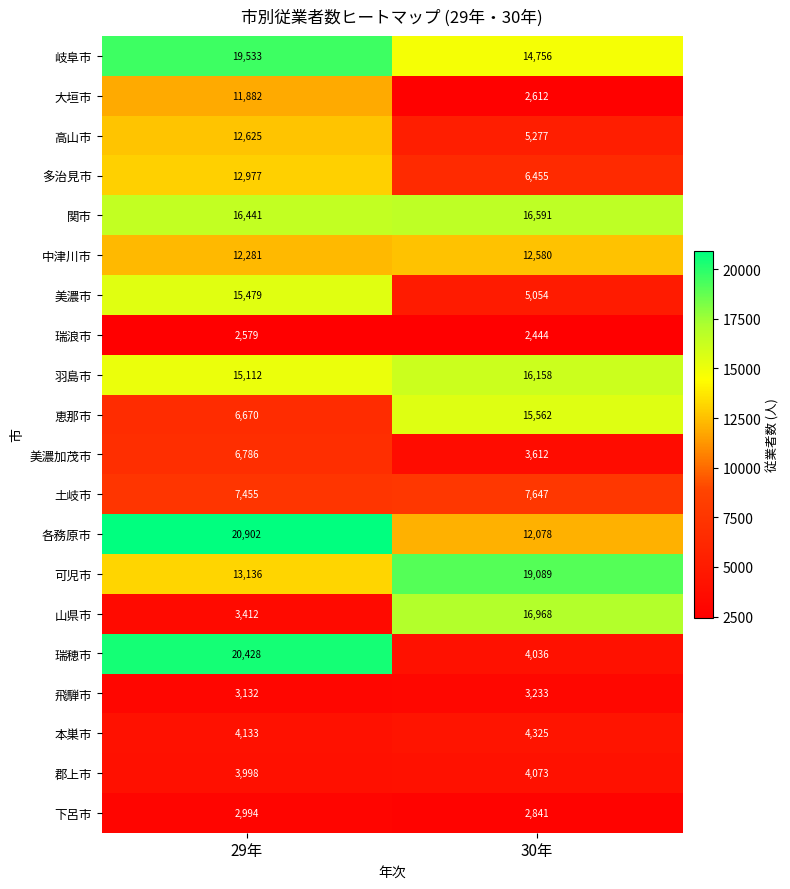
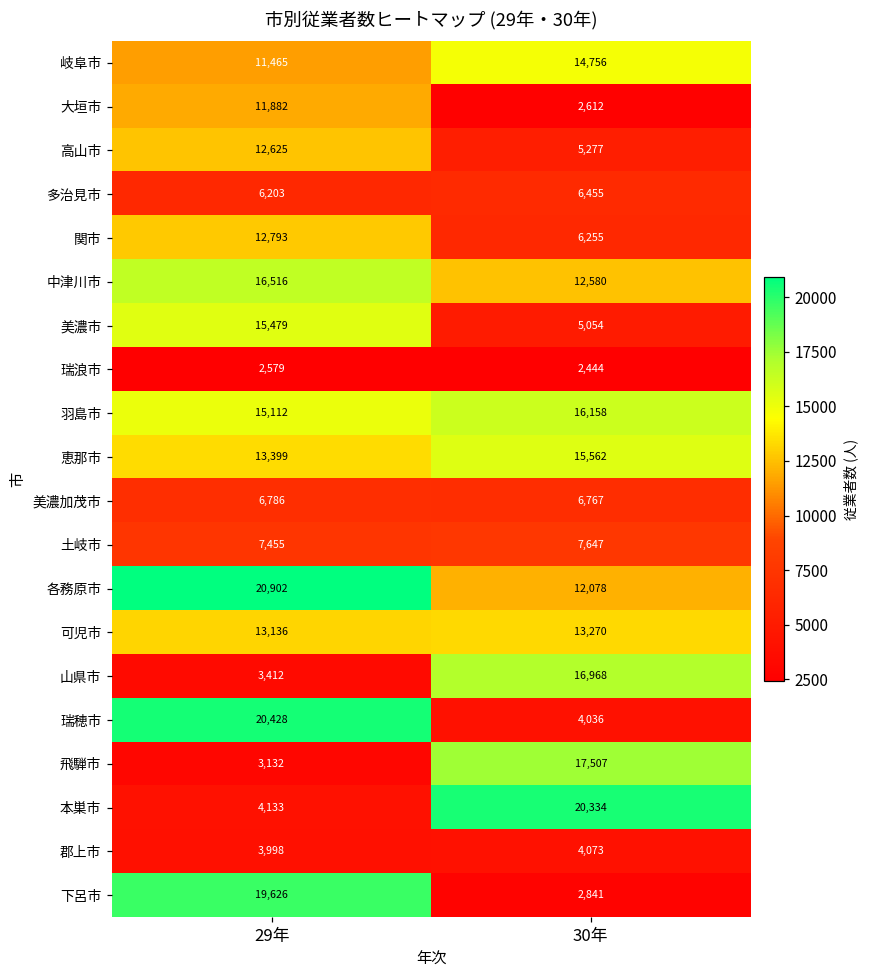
岐阜市, 29年: 19,533 -> 11,465
多治見市, 29年: 12,977 -> 6,203
関市, 29年: 16,441 -> 12,793
関市, 30年: 16,591 -> 6,255
中津川市, 29年: 12,281 -> 16,516
恵那市, 29年: 6,670 -> 13,399
美濃加茂市, 30年: 3,612 -> 6,767
可児市, 30年: 19,089 -> 13,270
飛騨市, 30年: 3,233 -> 17,507
本巣市, 30年: 4,325 -> 20,334
下呂市, 29年: 2,994 -> 19,626
